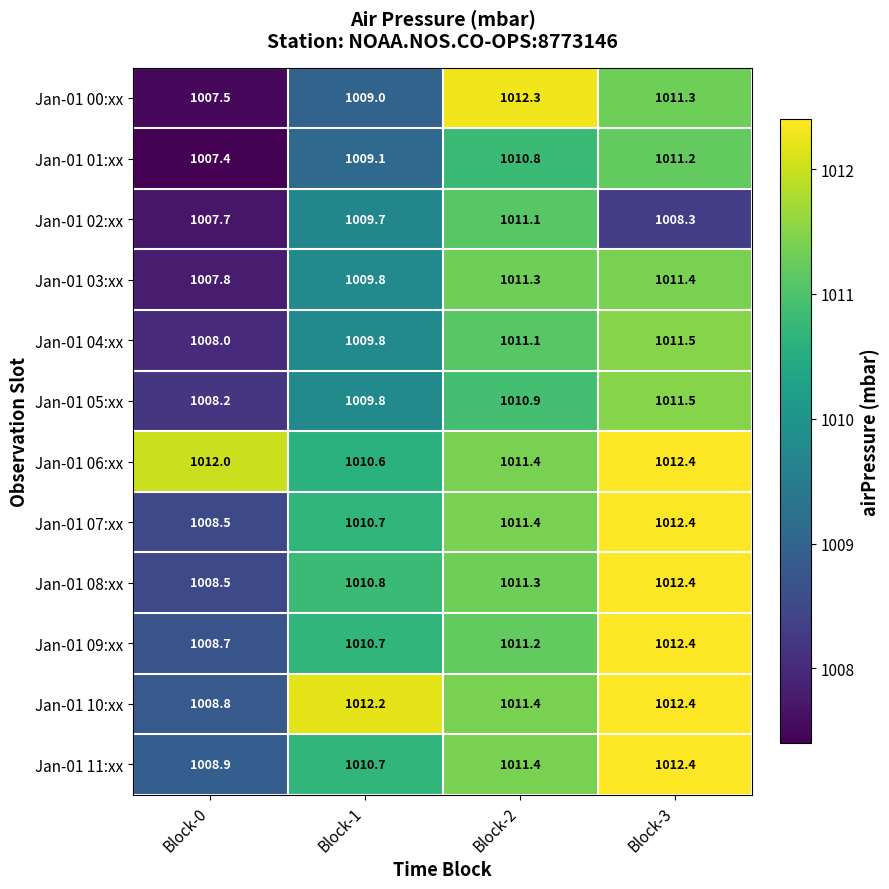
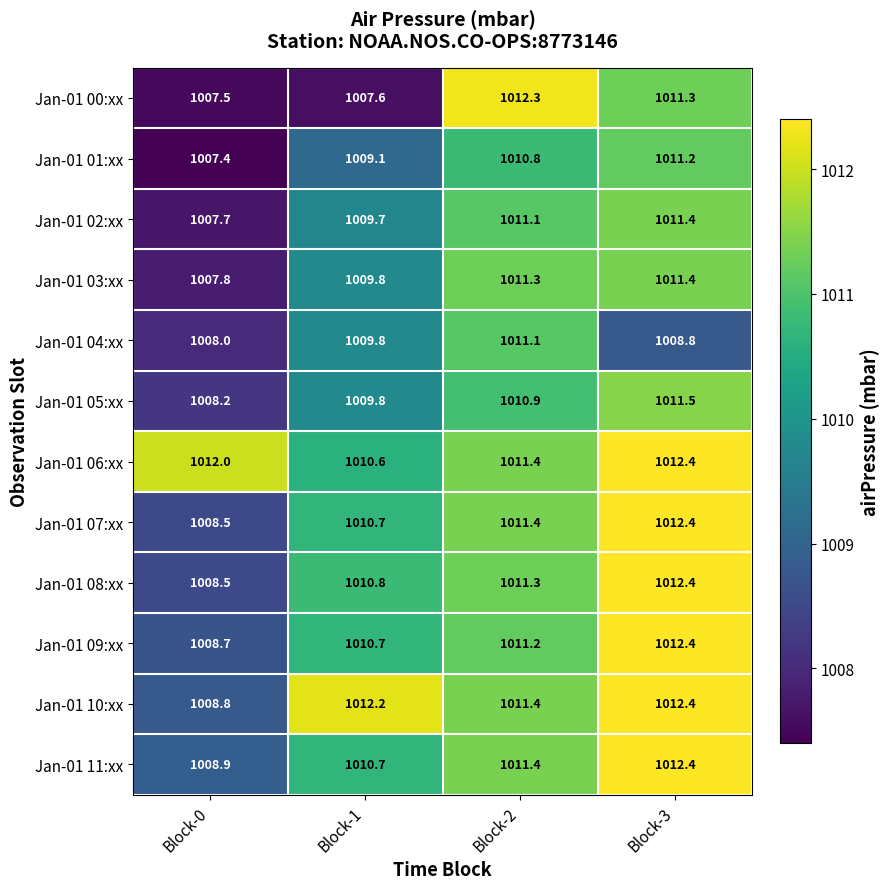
Jan-01 00:xx, Block-1: 1009.0 -> 1007.6
Jan-01 02:xx, Block-3: 1008.3 -> 1011.4
Jan-01 04:xx, Block-3: 1011.5 -> 1008.8
